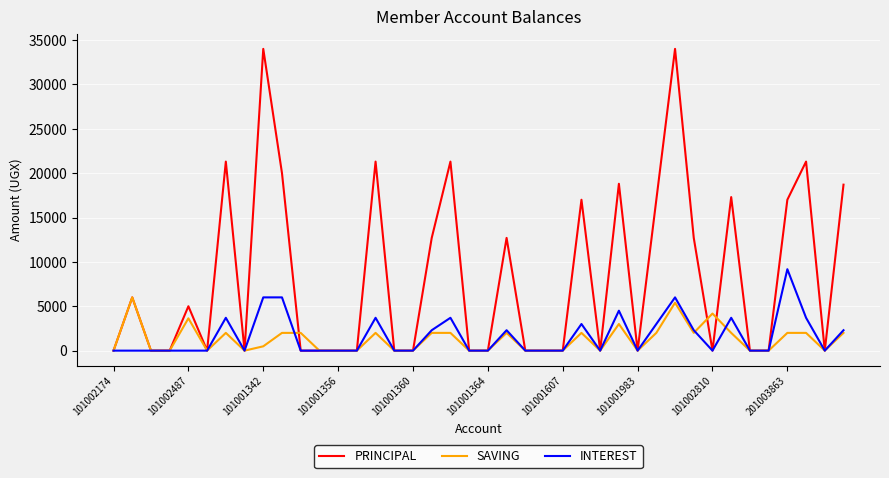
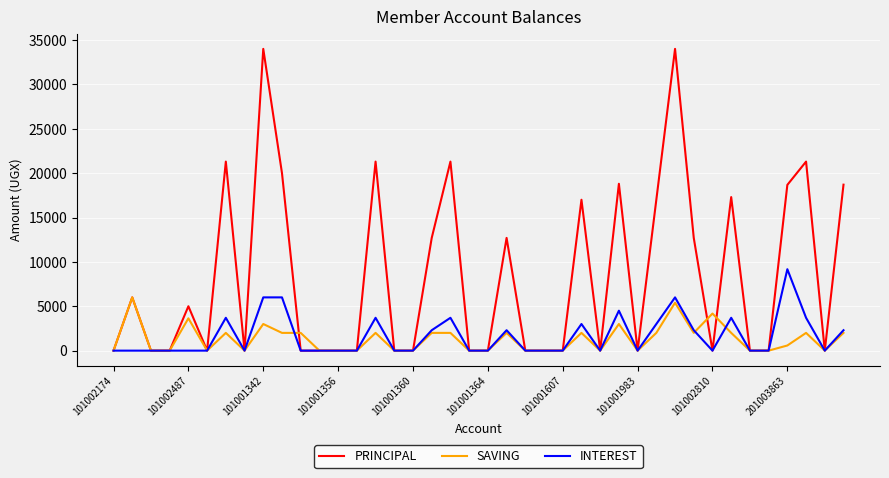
SAVING, 101001342: 0 -> 3000
PRINCIPAL, 201003863: 17000 -> 19000
SAVING, 201003863: 2000 -> 1000
